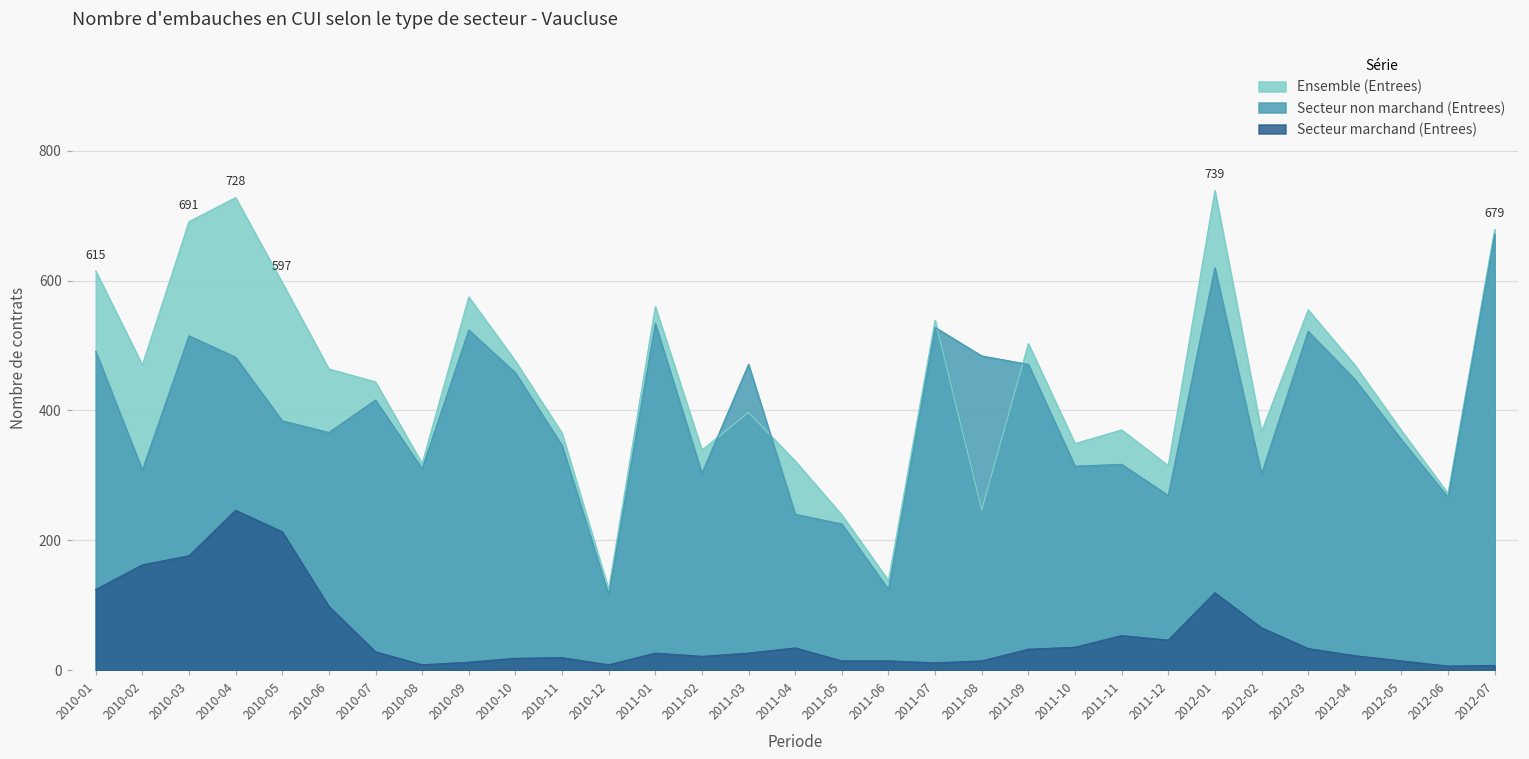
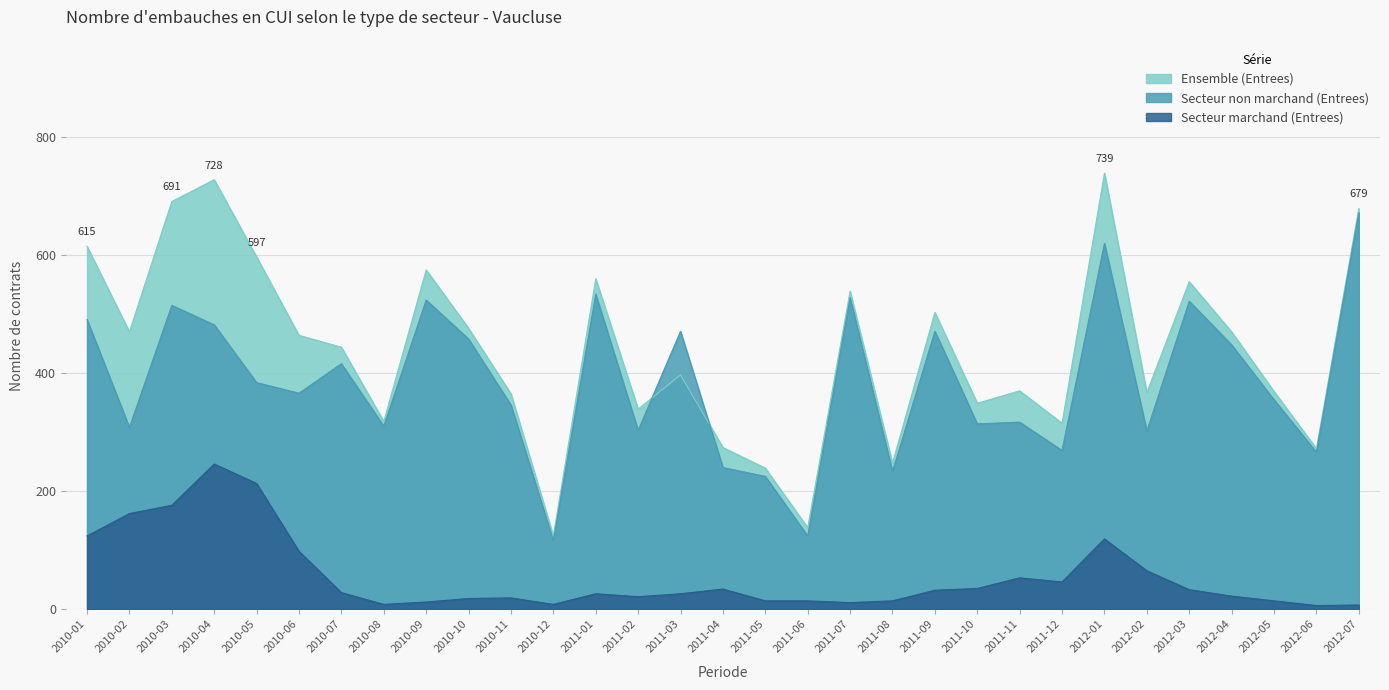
Ensemble (Entrees), 2011-04: 320 -> 270
Secteur non marchand (Entrees), 2011-08: 480 -> 230
